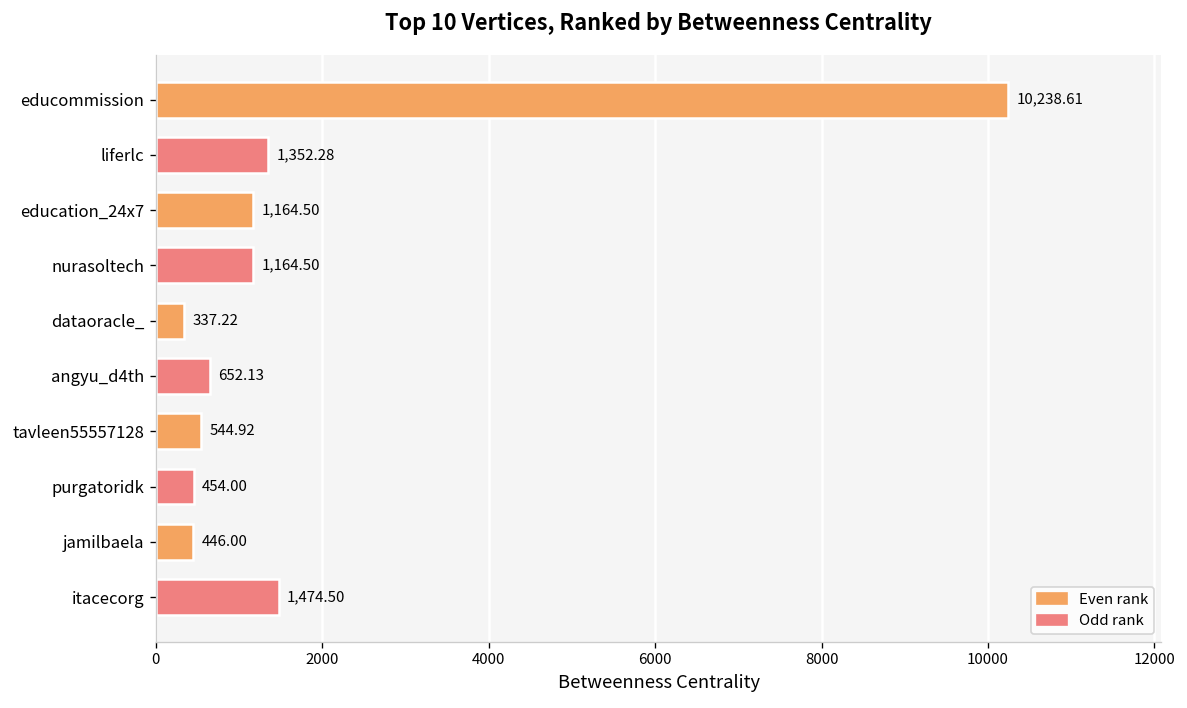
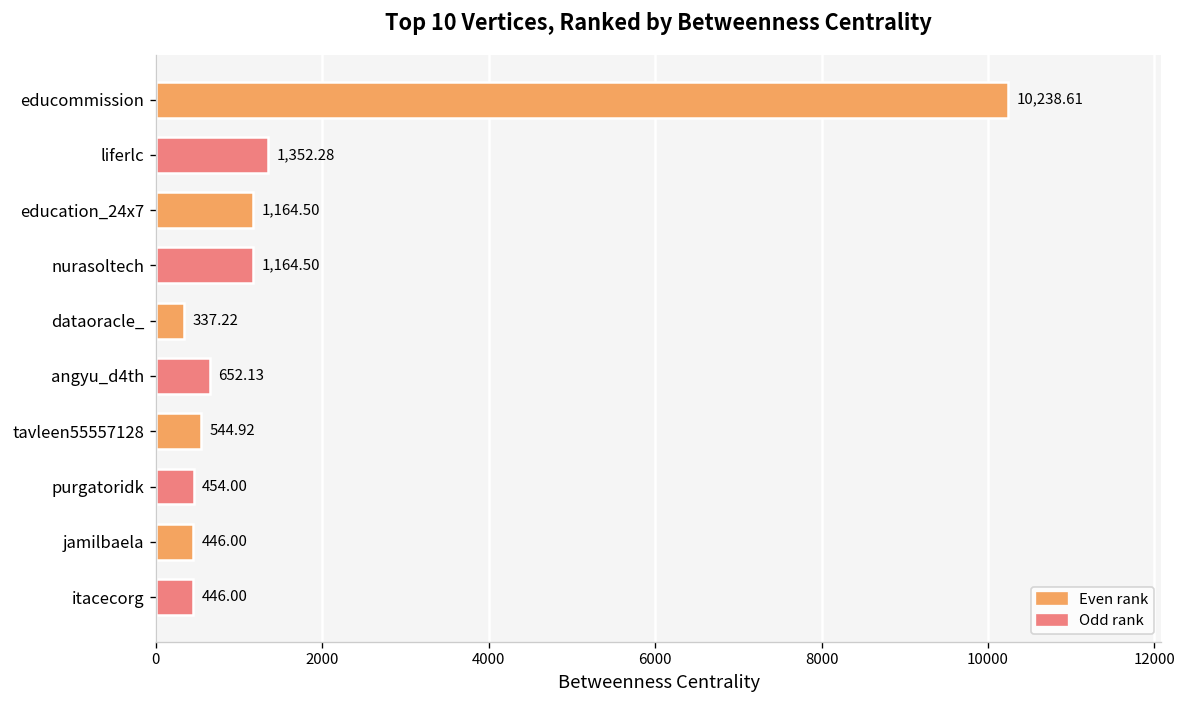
itacecorg: 1,474.50 -> 446.00
